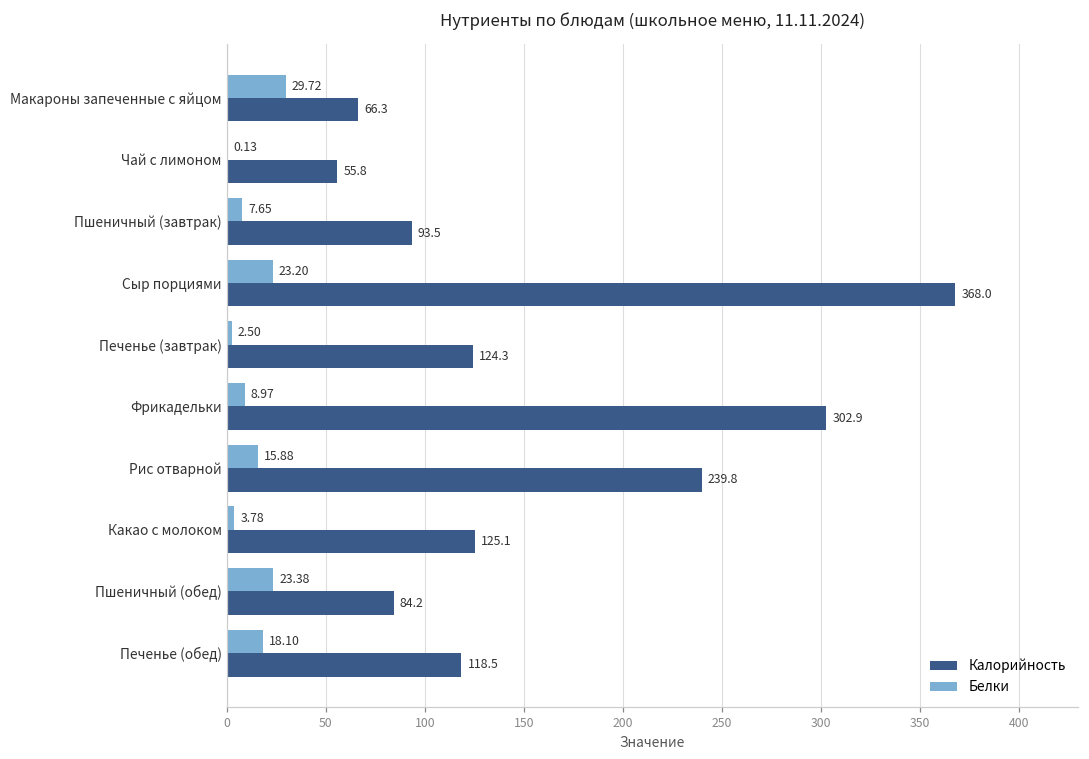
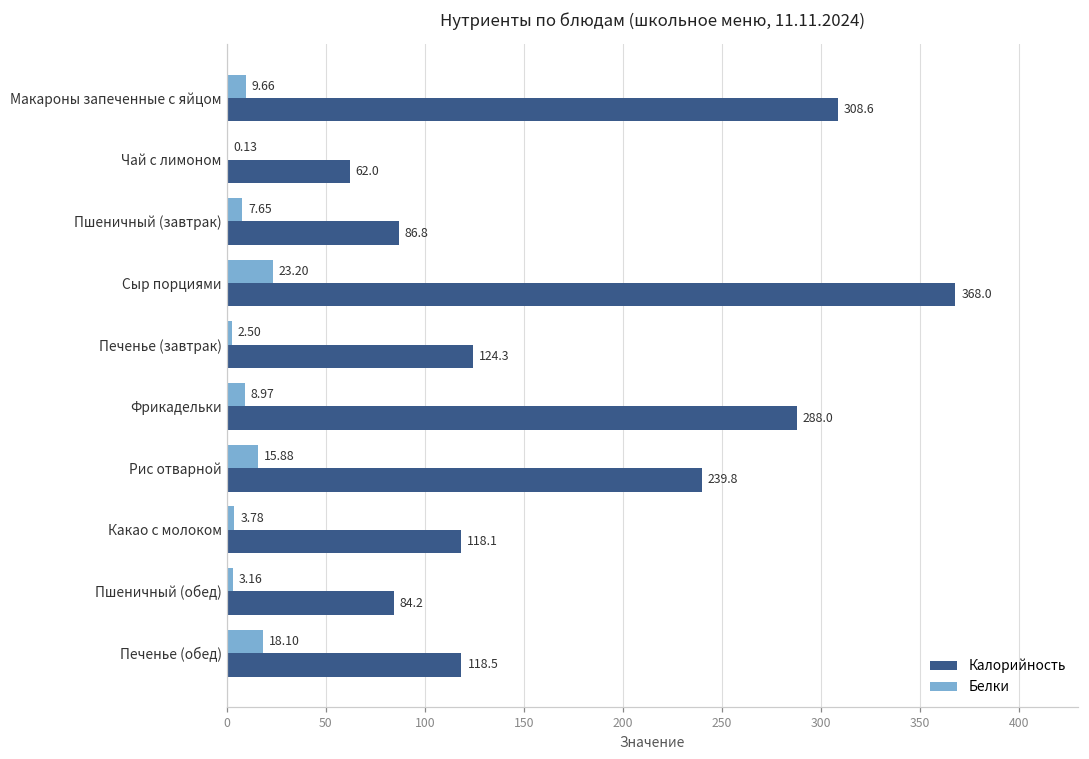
Белки, Макароны запеченные с яйцом: 29.72 -> 9.66
Калорийность, Макароны запеченные с яйцом: 66.3 -> 308.6
Калорийность, Чай с лимоном: 55.8 -> 62.0
Калорийность, Пшеничный (завтрак): 93.5 -> 86.8
Калорийность, Фрикадельки: 302.9 -> 288.0
Калорийность, Какао с молоком: 125.1 -> 118.1
Белки, Пшеничный (обед): 23.38 -> 3.16
